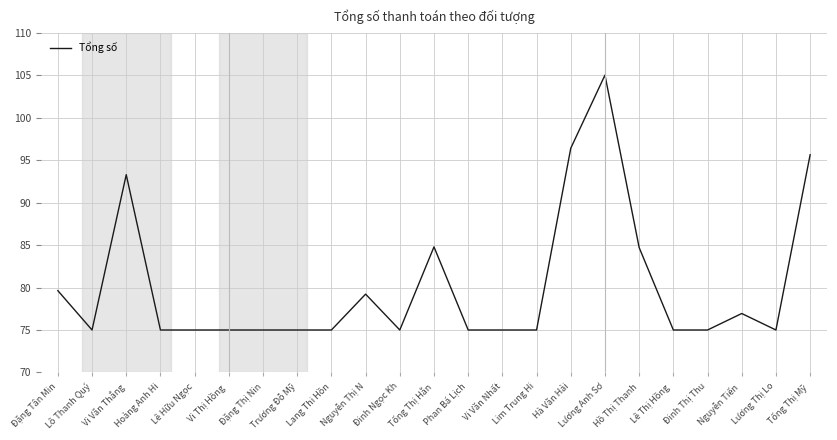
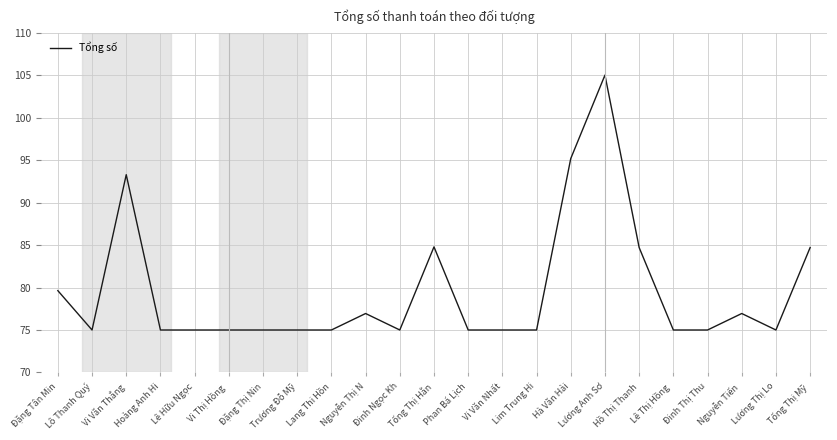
Nguyễn Thị N: 79 -> 77
Hà Văn Hải: 96 -> 95
Tống Thị Mỹ: 96 -> 85
